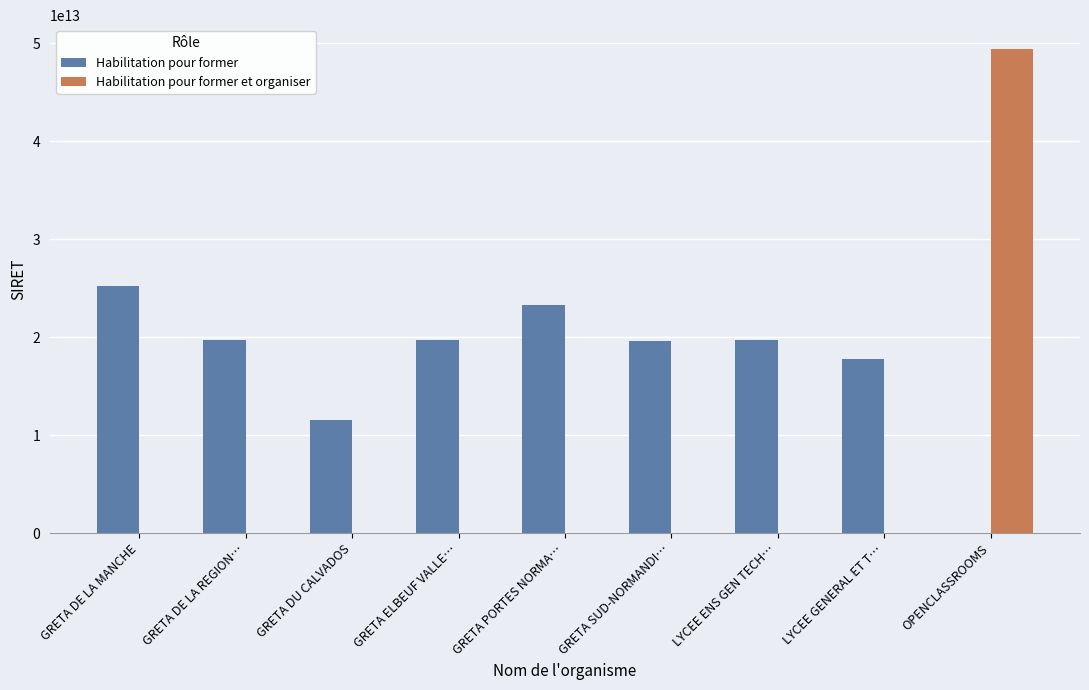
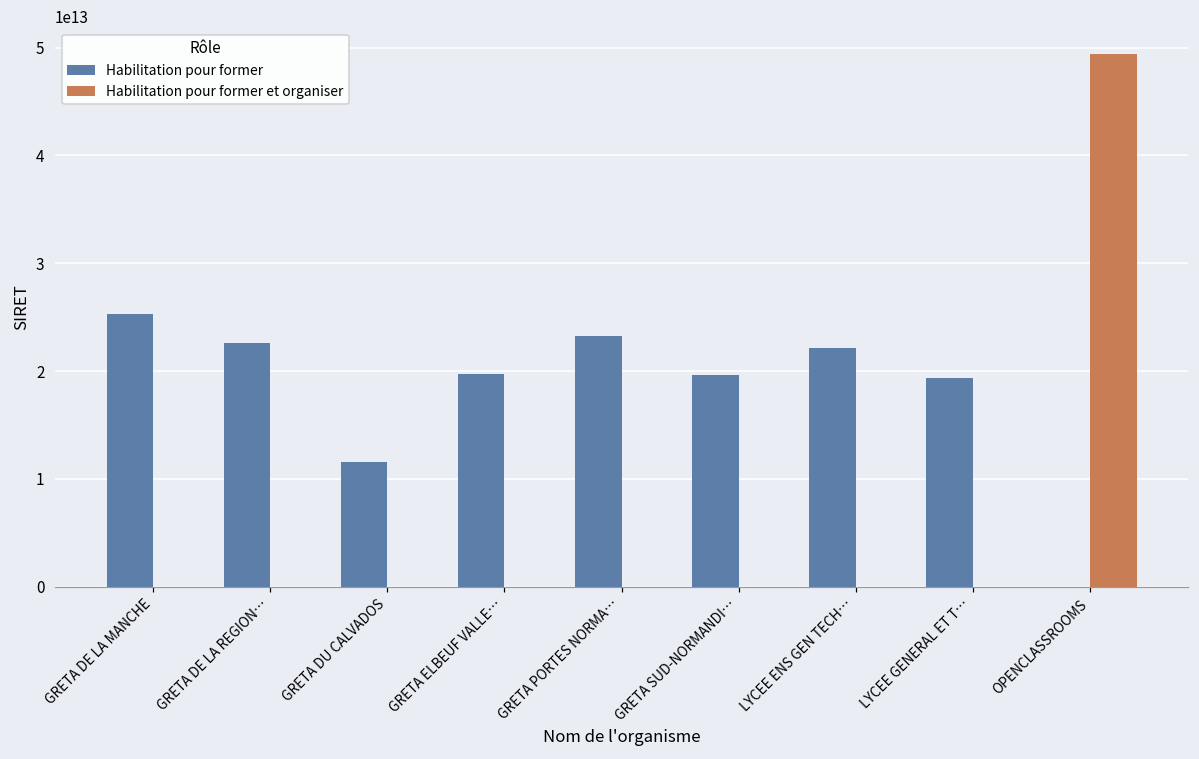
Habilitation pour former, GRETA DE LA REGION…: 20000000000000 -> 23000000000000
Habilitation pour former, LYCEE ENS GEN TECH…: 20000000000000 -> 22000000000000
Habilitation pour former, LYCEE GENERAL ET T…: 18000000000000 -> 19000000000000
